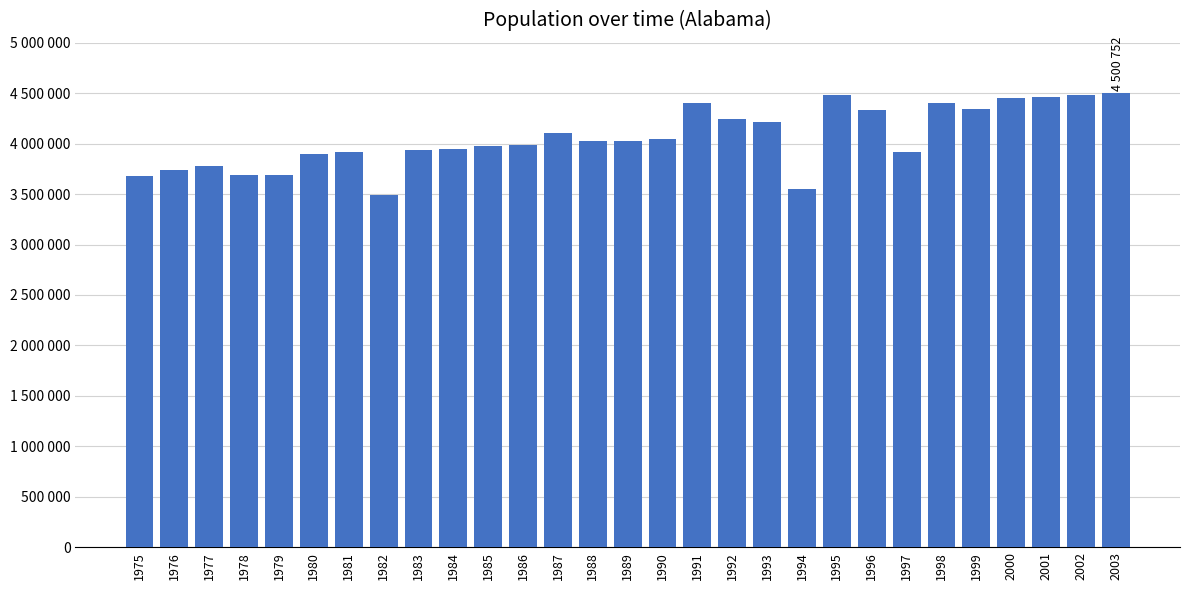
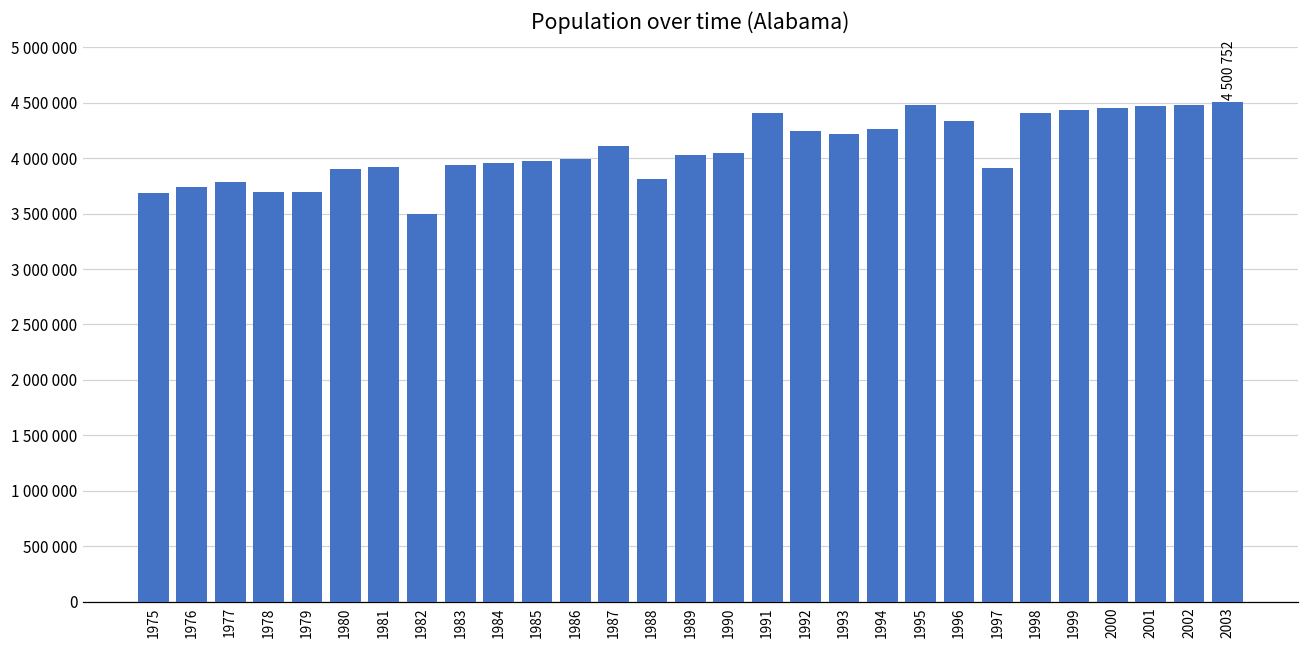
1988: 4020000 -> 3820000
1994: 3560000 -> 4260000
1999: 4340000 -> 4430000
